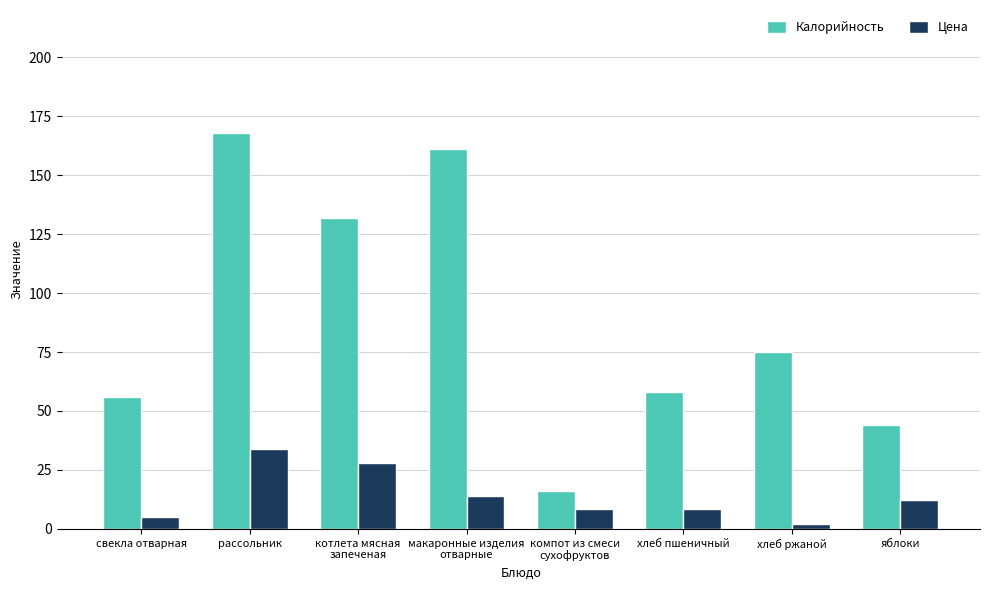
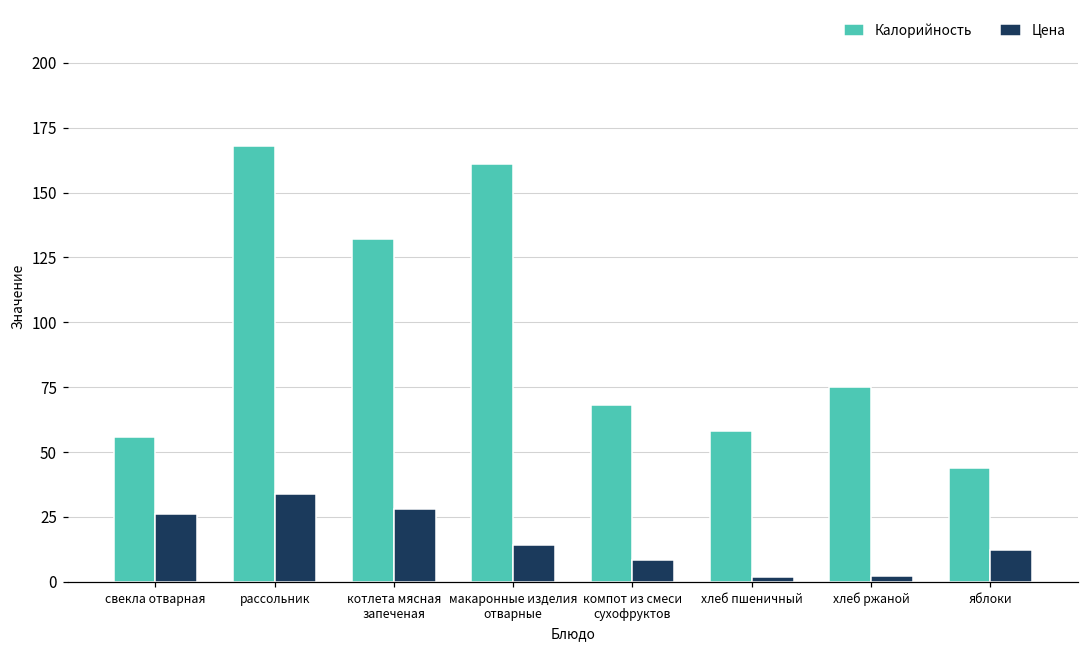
Цена, свекла отварная: 5 -> 26
Калорийность, компот из смеси сухофруктов: 16 -> 68
Цена, хлеб пшеничный: 8 -> 2
